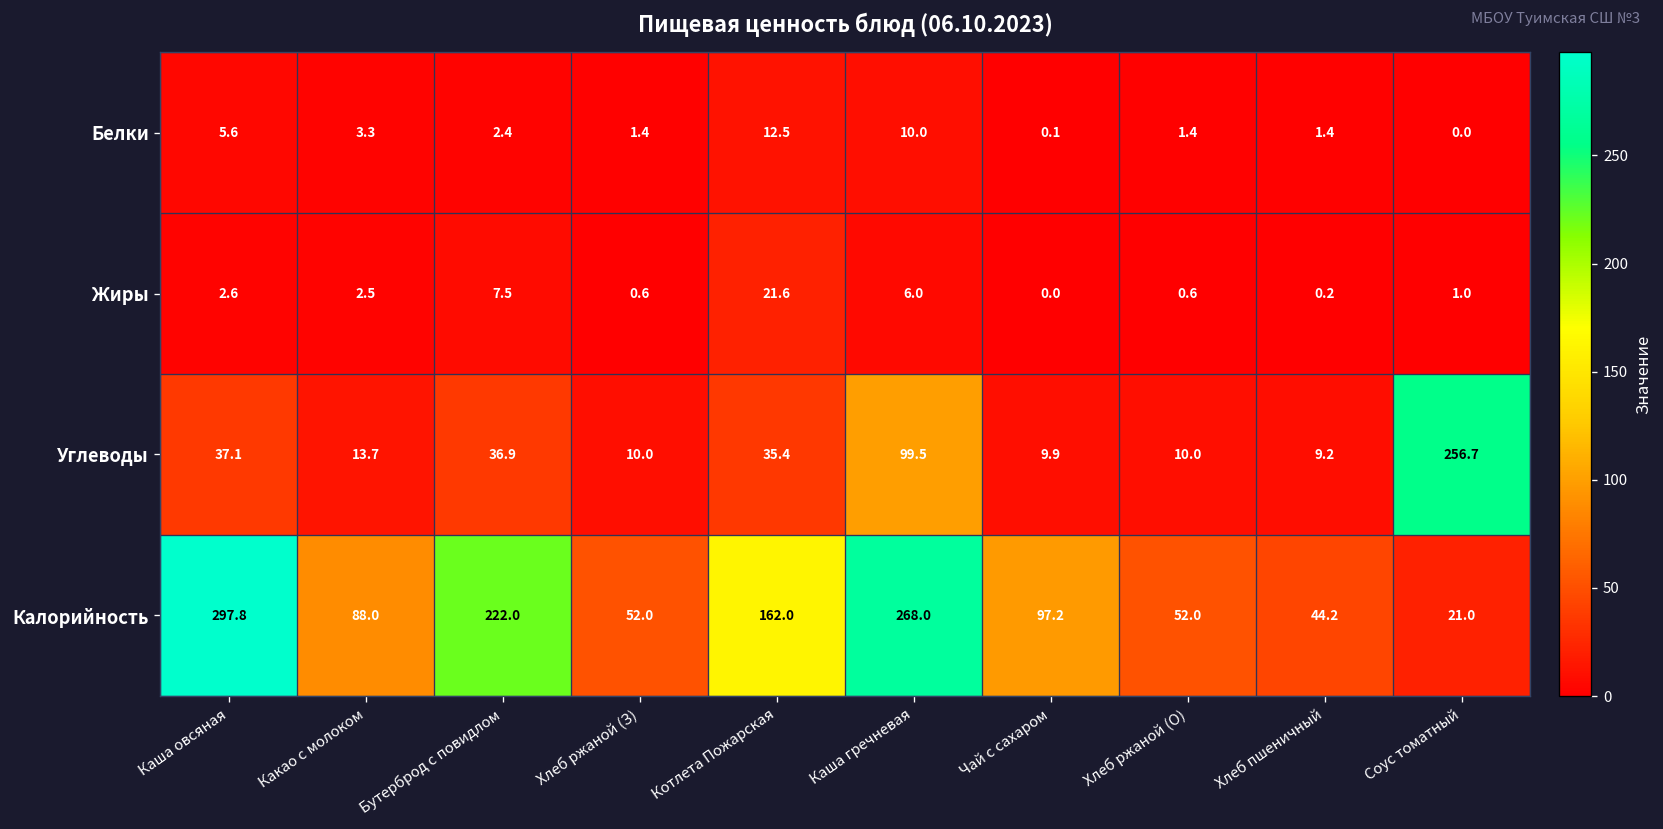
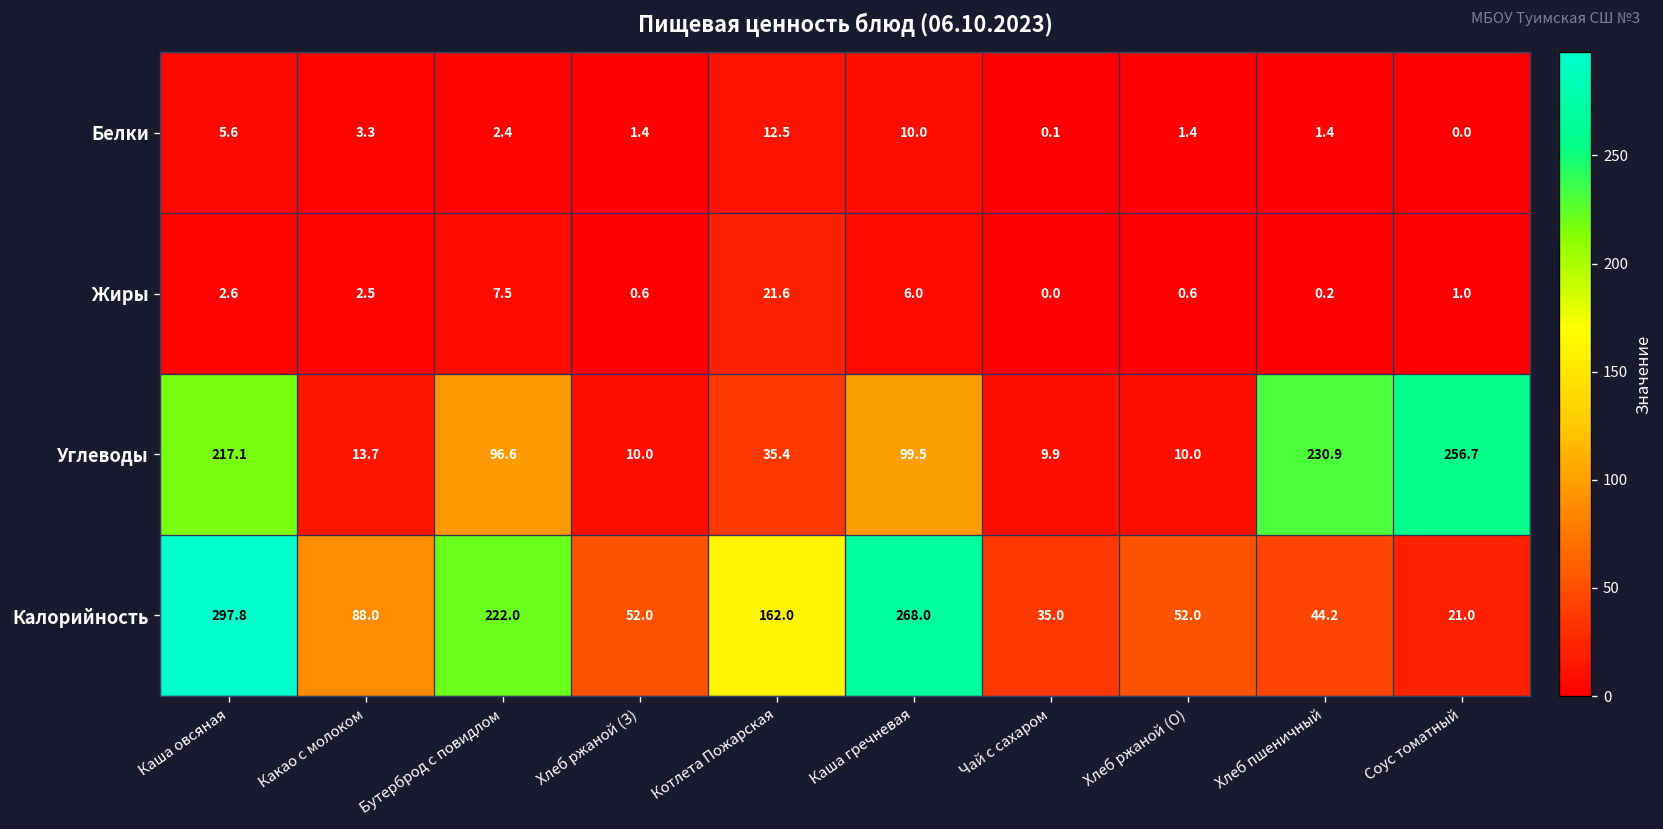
Углеводы, Каша овсяная: 37.1 -> 217.1
Углеводы, Бутерброд с повидлом: 36.9 -> 96.6
Углеводы, Хлеб пшеничный: 9.2 -> 230.9
Калорийность, Чай с сахаром: 97.2 -> 35.0
